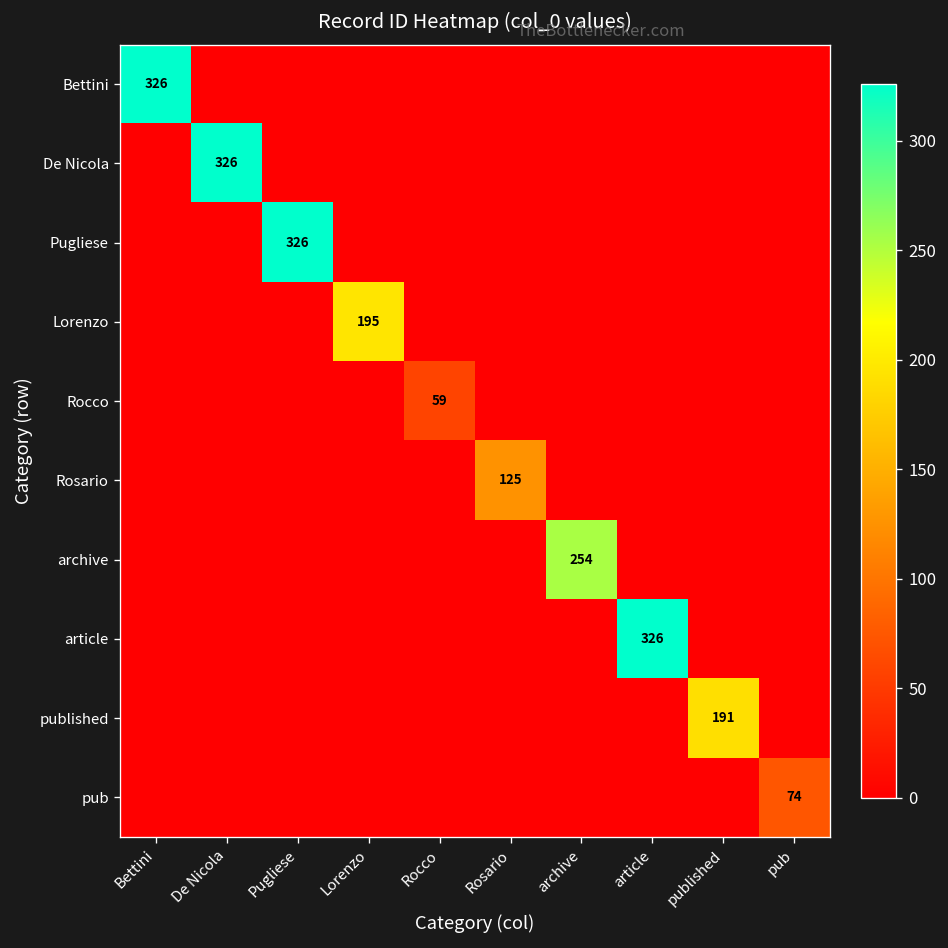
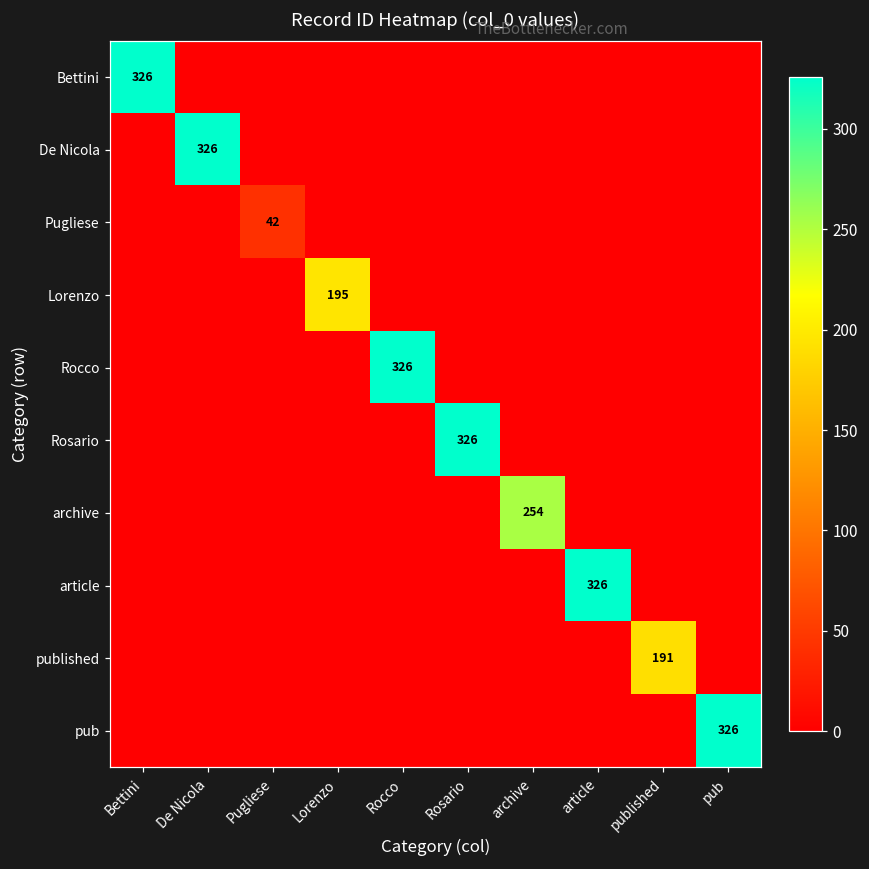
Pugliese, Pugliese: 326 -> 42
Rocco, Rocco: 59 -> 326
Rosario, Rosario: 125 -> 326
pub, pub: 74 -> 326
